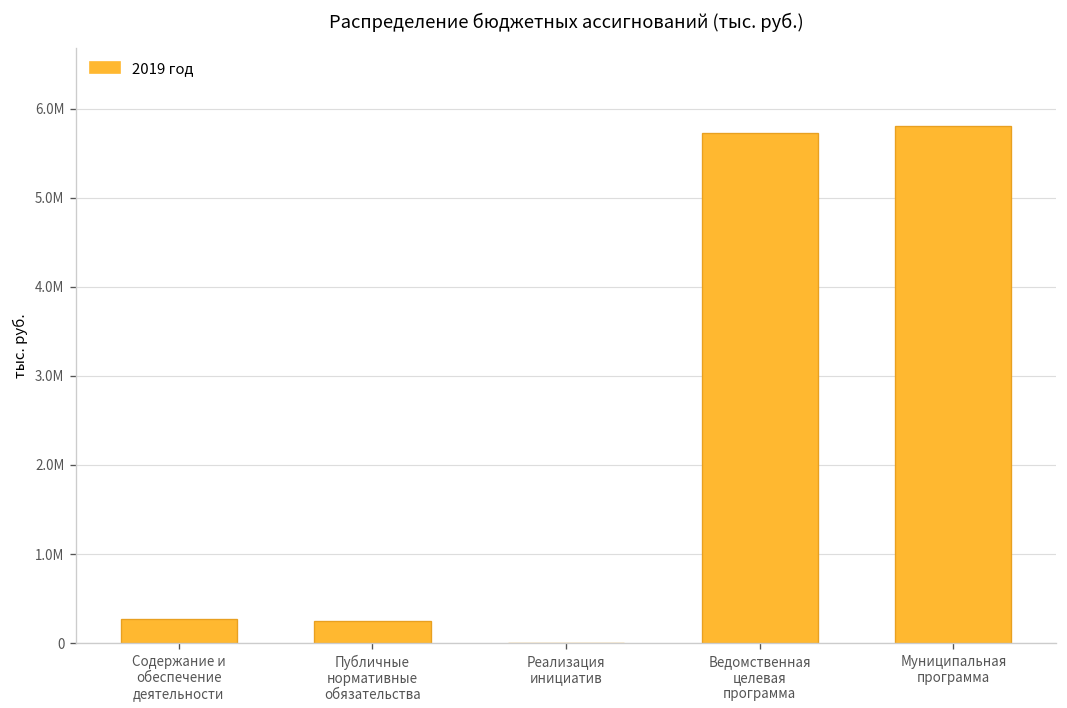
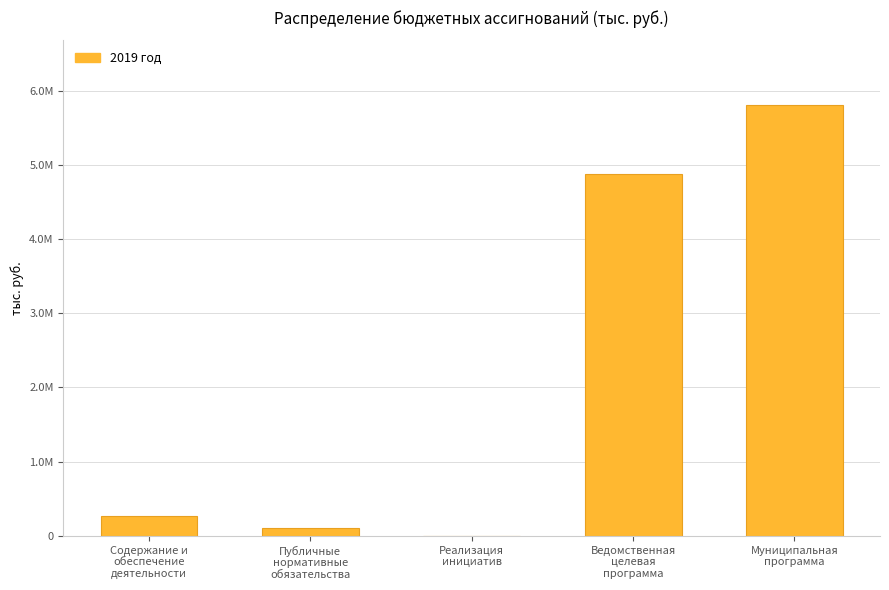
Публичные нормативные обязательства: 300000 -> 100000
Ведомственная целевая программа: 5700000 -> 4900000
